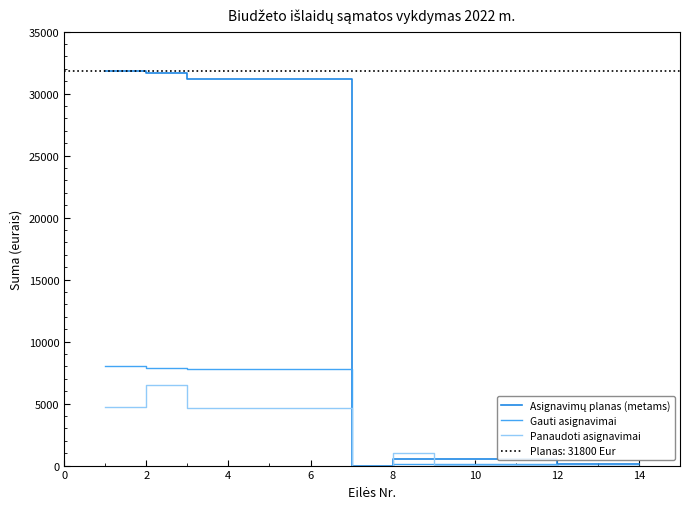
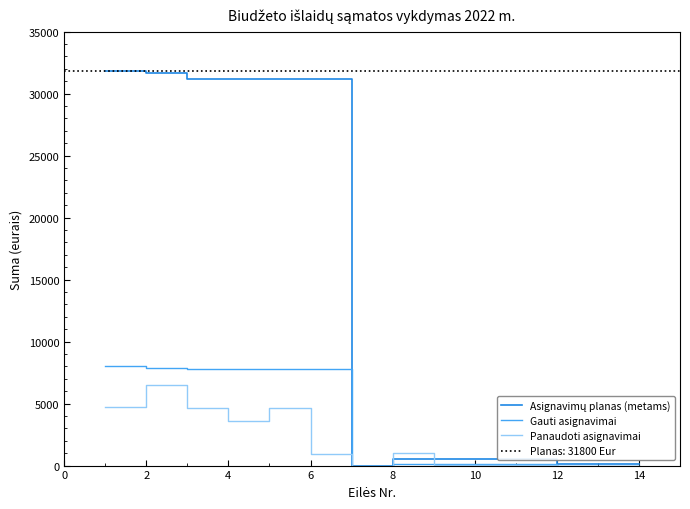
Panaudoti asignavimai, 4: 4700 -> 3600
Panaudoti asignavimai, 6: 4700 -> 900
